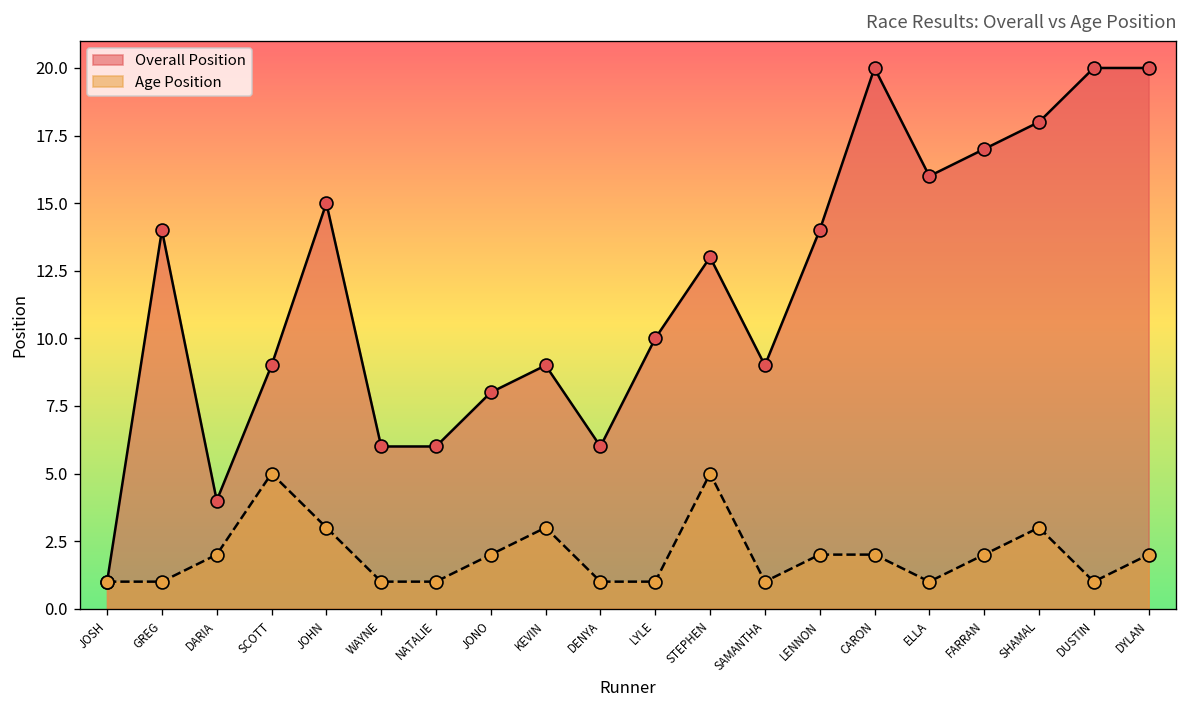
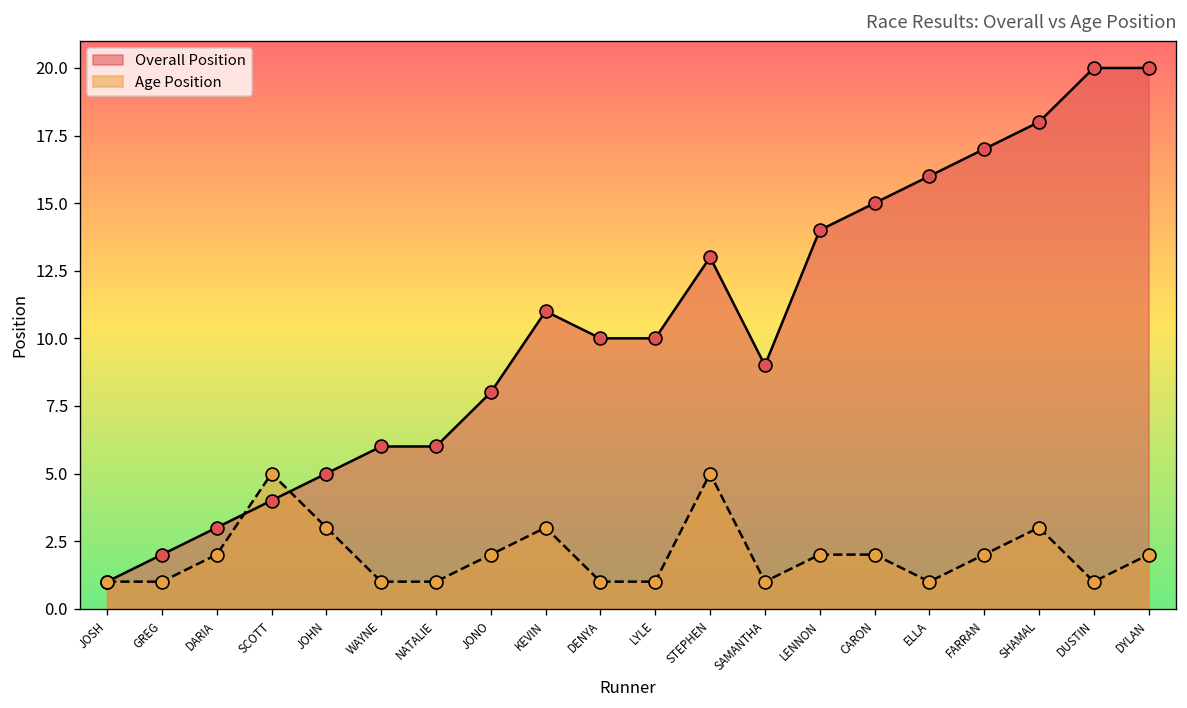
Overall Position, GREG: 14 -> 2
Overall Position, DARIA: 4 -> 3
Overall Position, SCOTT: 9 -> 4
Overall Position, JOHN: 15 -> 5
Overall Position, KEVIN: 9 -> 11
Overall Position, DENYA: 6 -> 10
Overall Position, CARON: 20 -> 15
